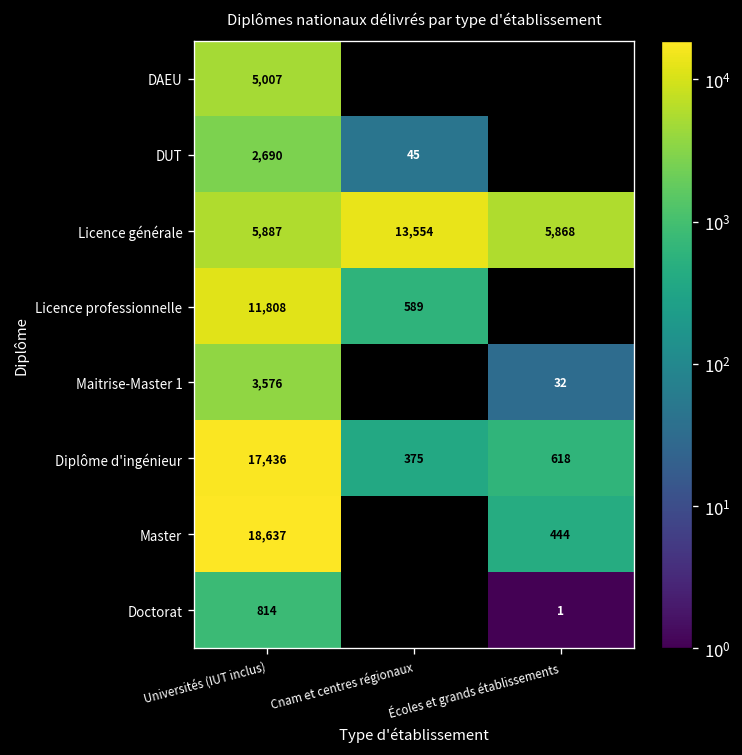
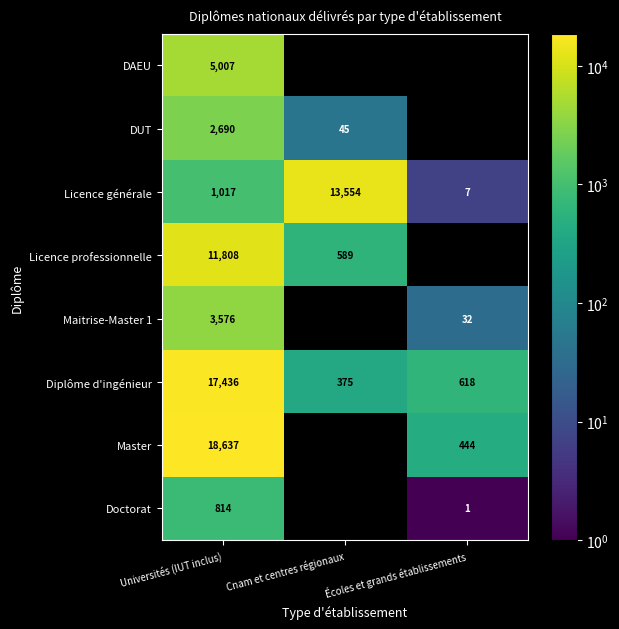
Licence générale, Universités (IUT inclus): 5,887 -> 1,017
Licence générale, Écoles et grands établissements: 5,868 -> 7
